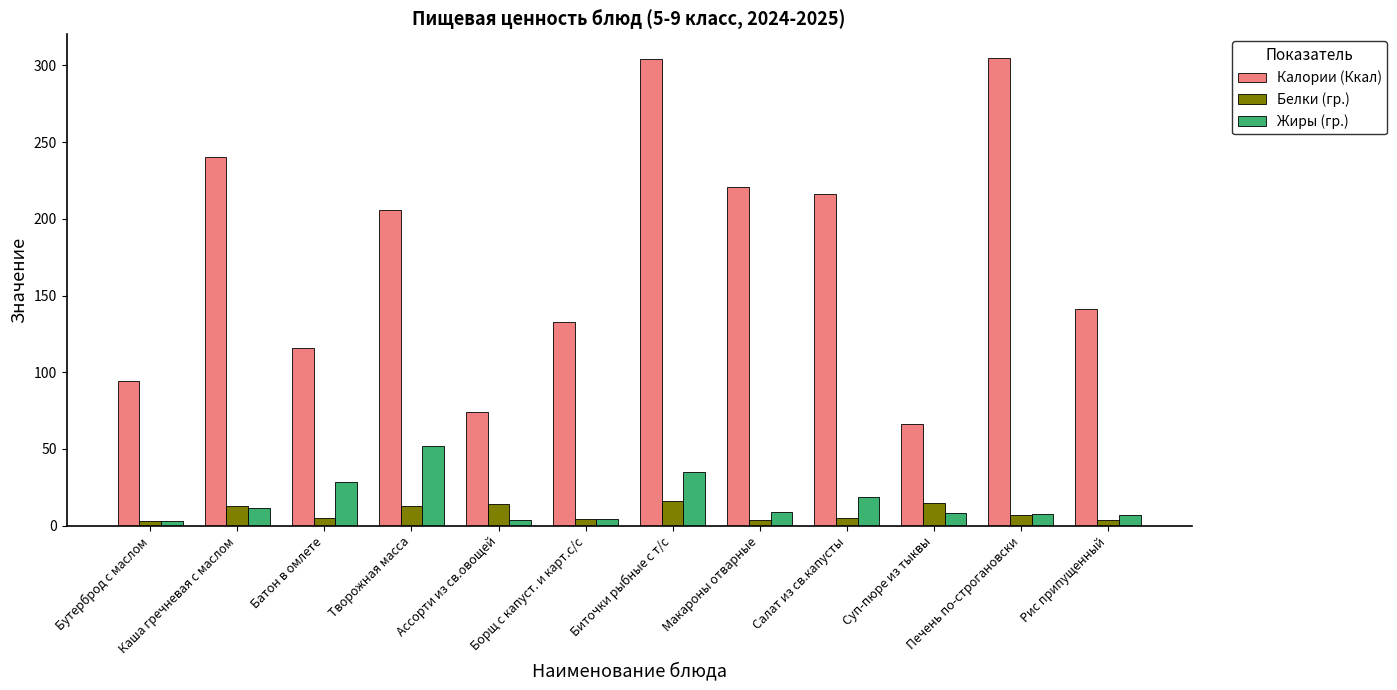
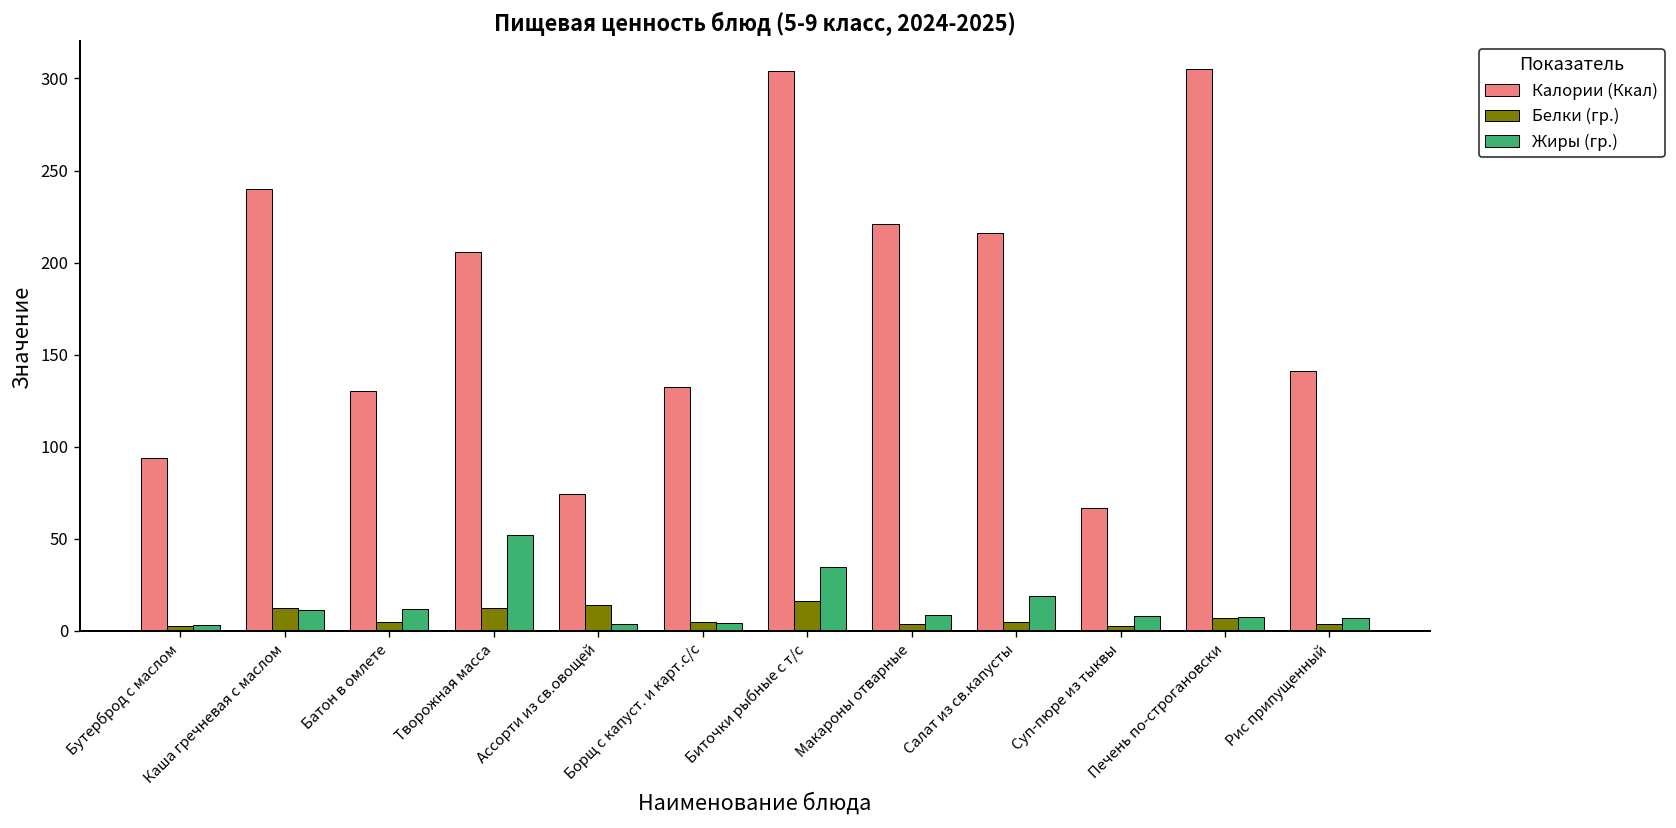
Калории (Ккал), Батон в омлете: 116 -> 130
Жиры (гр.), Батон в омлете: 28 -> 12
Белки (гр.), Суп-пюре из тыквы: 15 -> 3
